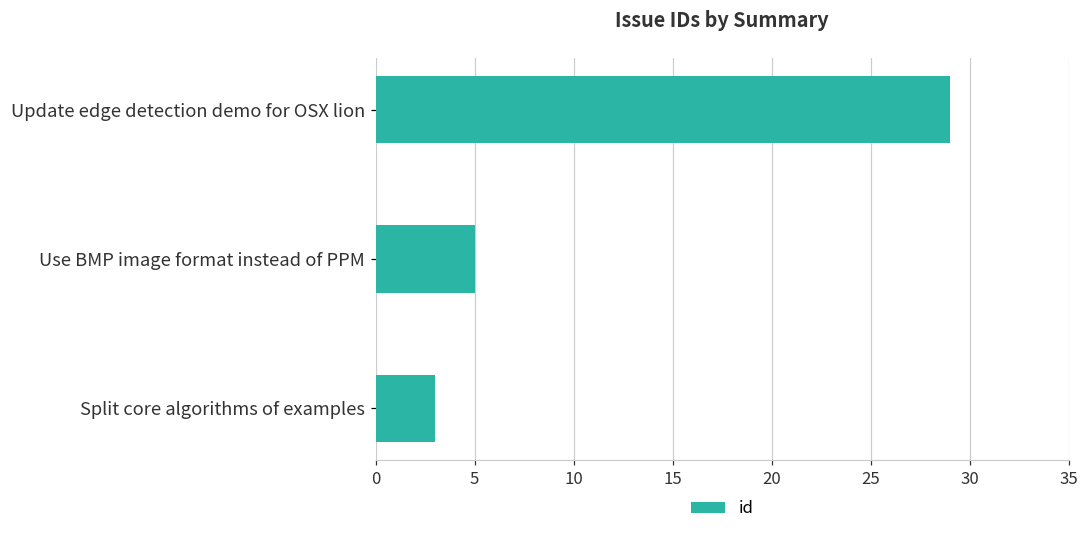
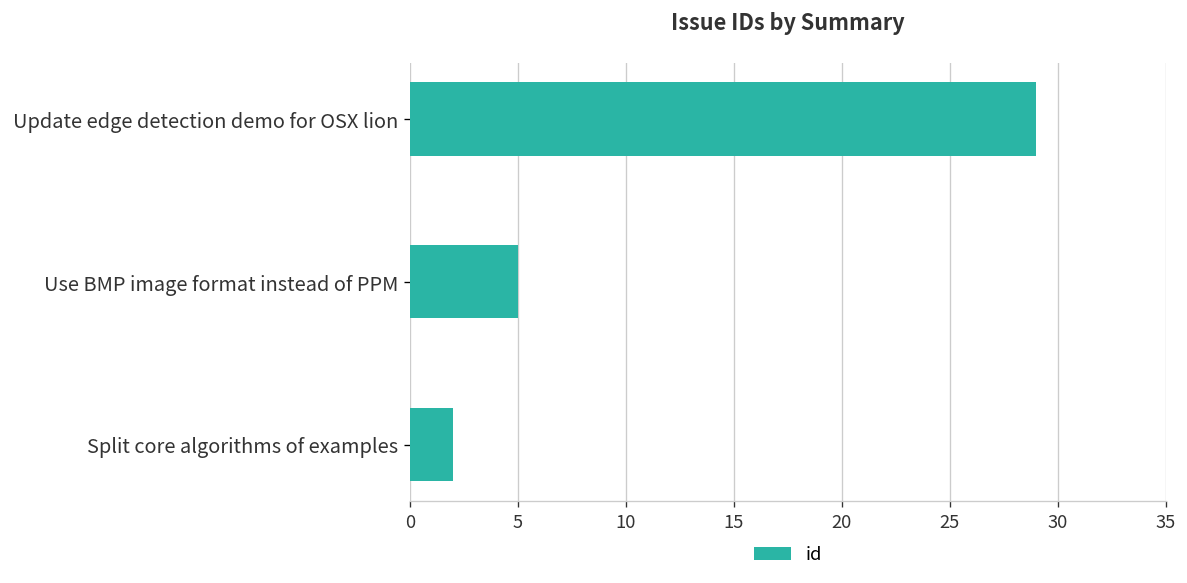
Split core algorithms of examples: 3 -> 2
